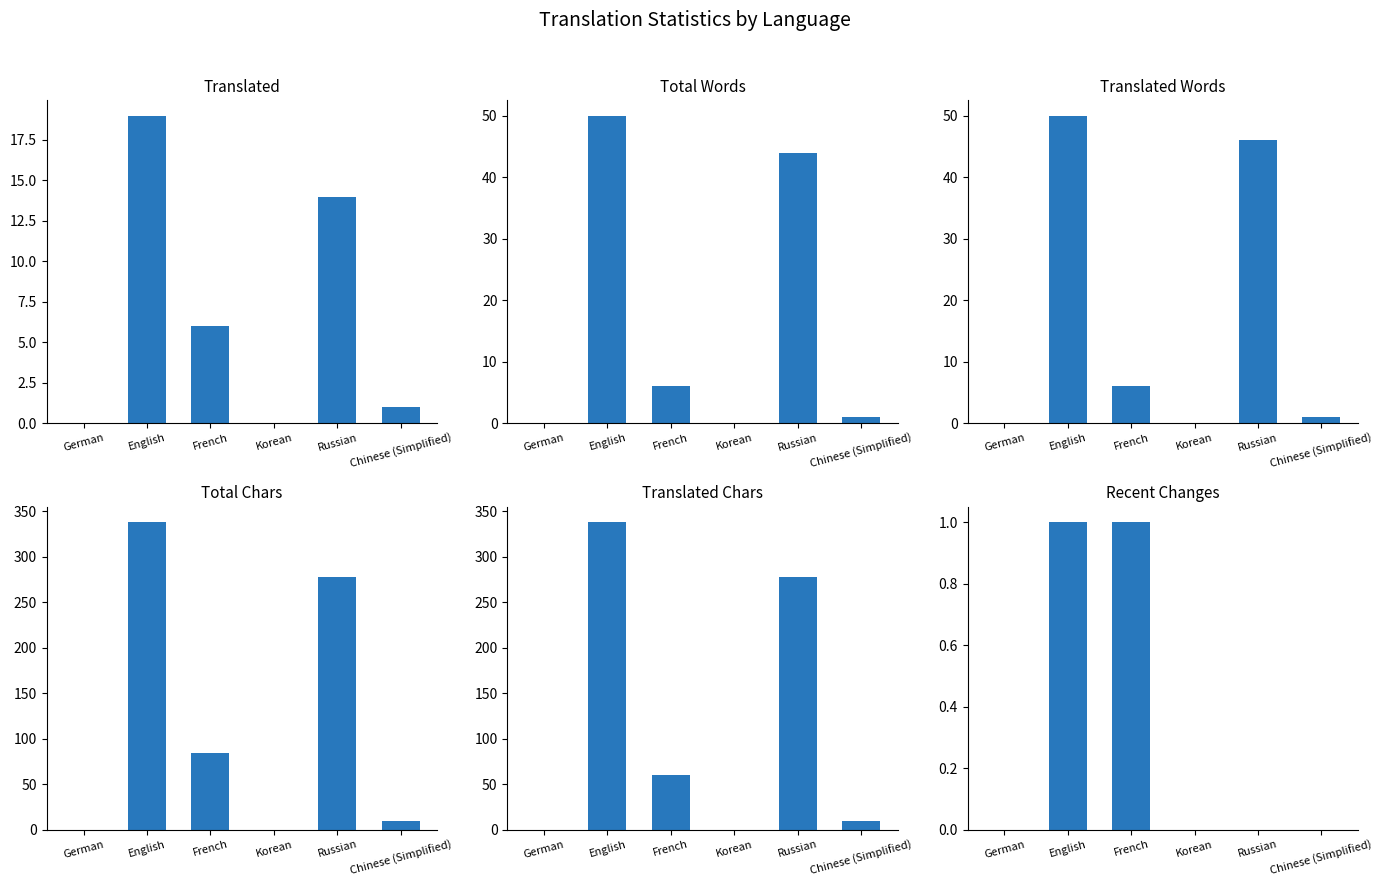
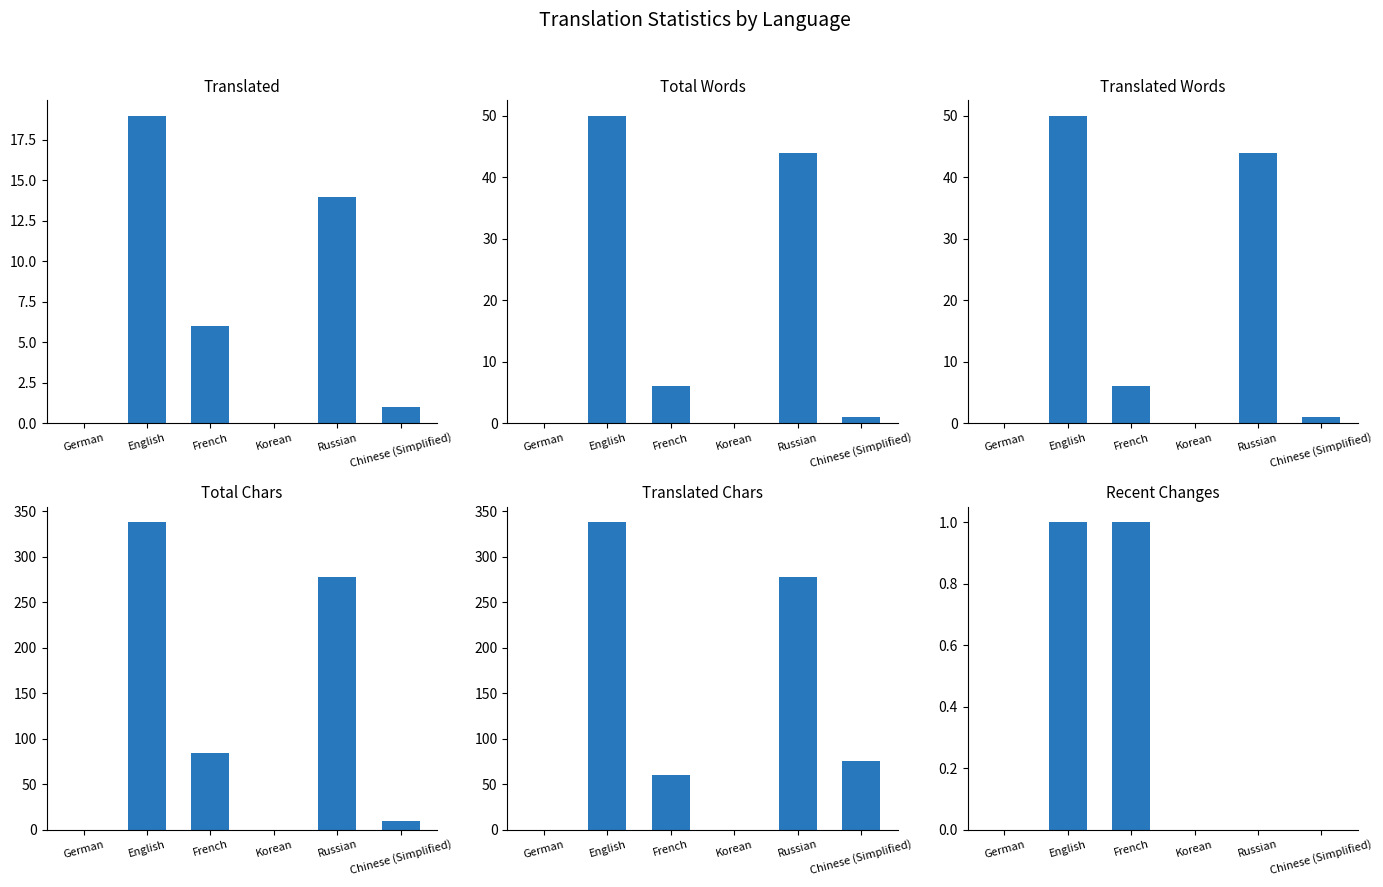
Translated Words, Russian: 46 -> 44
Translated Chars, Chinese (Simplified): 10 -> 80
